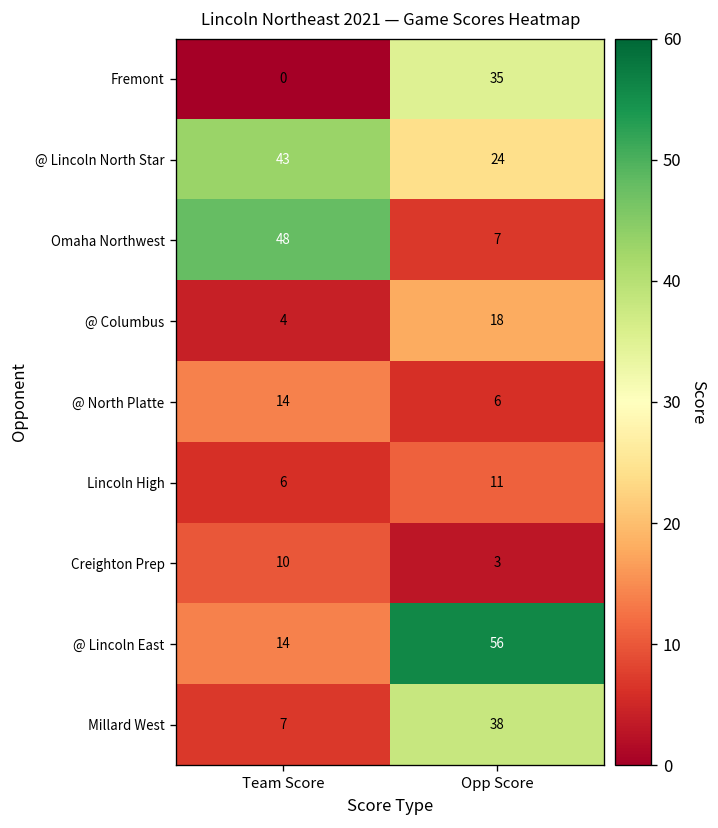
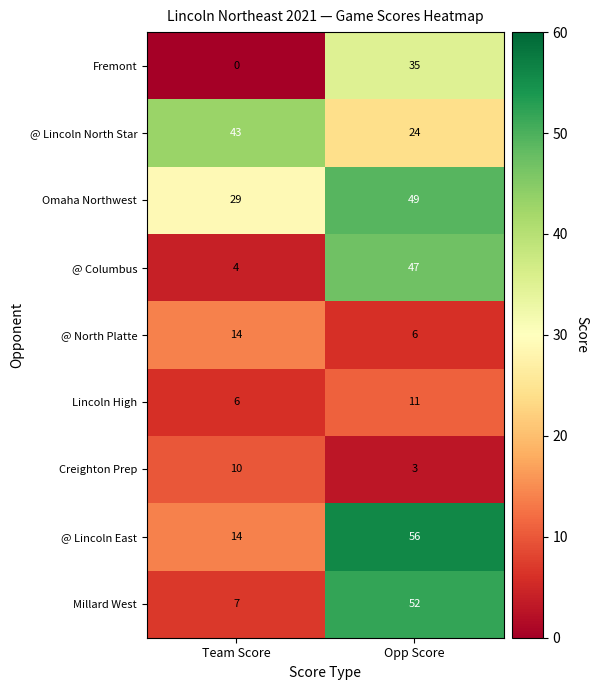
Omaha Northwest, Team Score: 48 -> 29
Omaha Northwest, Opp Score: 7 -> 49
@ Columbus, Opp Score: 18 -> 47
Millard West, Opp Score: 38 -> 52
